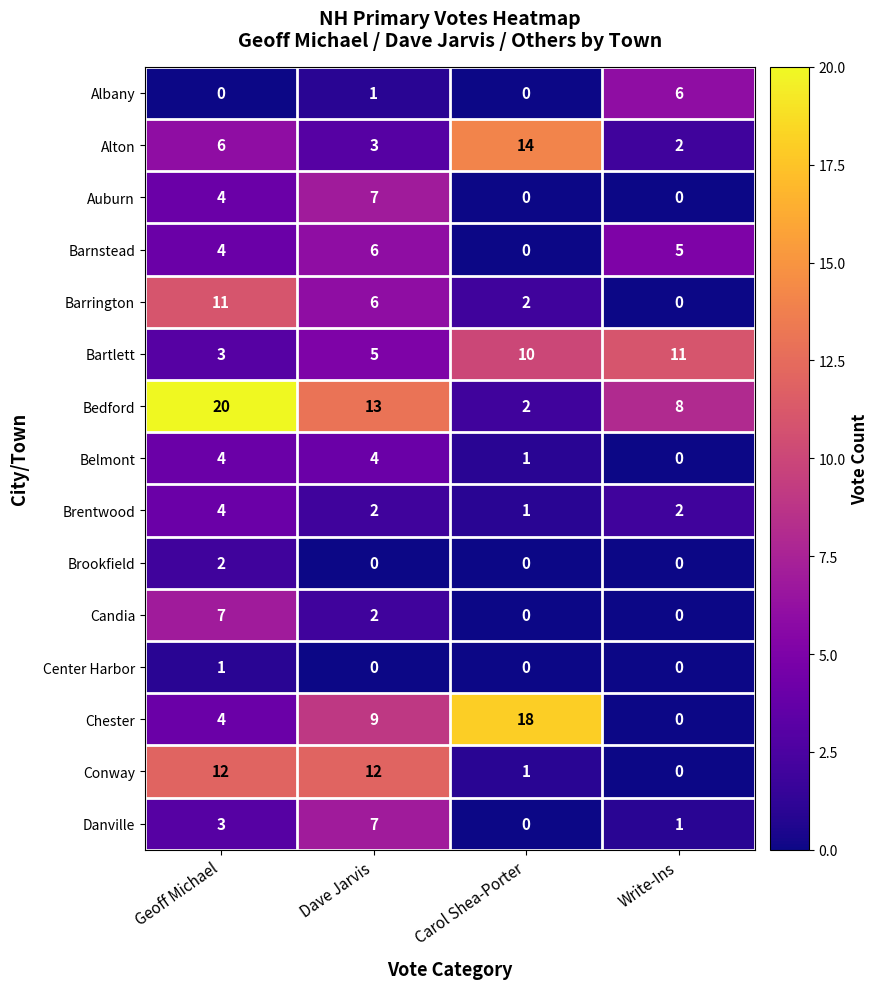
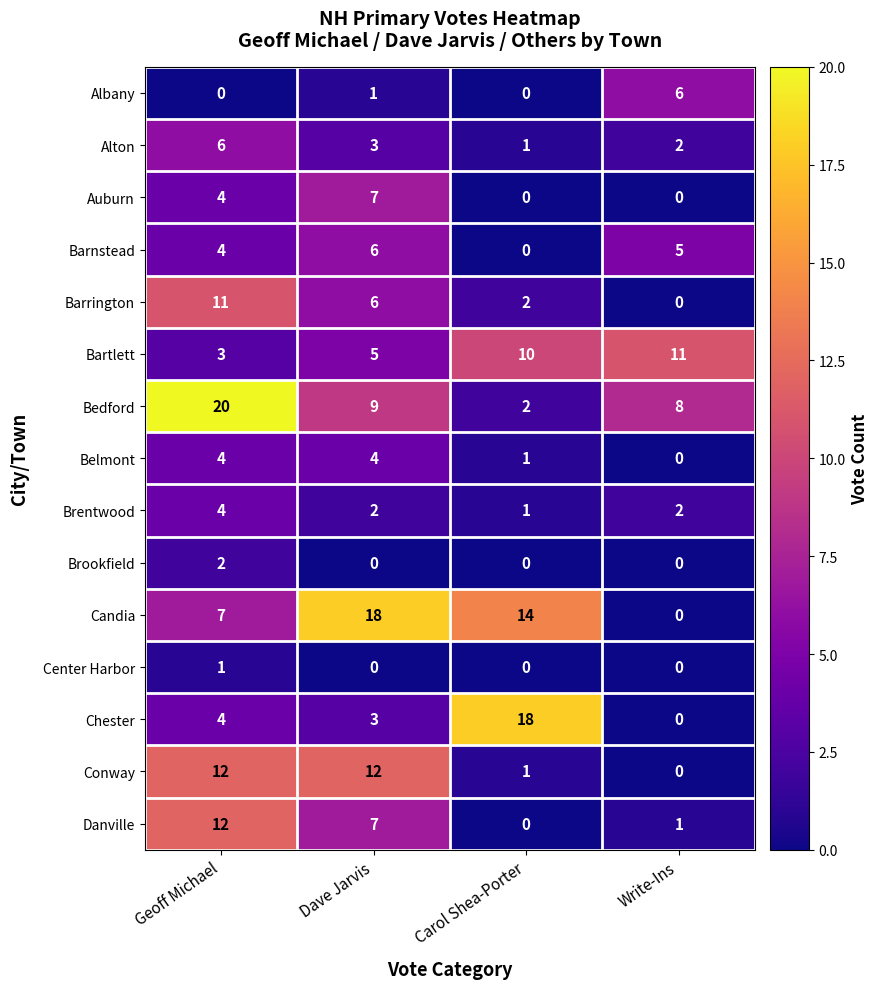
Alton, Carol Shea-Porter: 14 -> 1
Bedford, Dave Jarvis: 13 -> 9
Candia, Dave Jarvis: 2 -> 18
Candia, Carol Shea-Porter: 0 -> 14
Chester, Dave Jarvis: 9 -> 3
Danville, Geoff Michael: 3 -> 12
